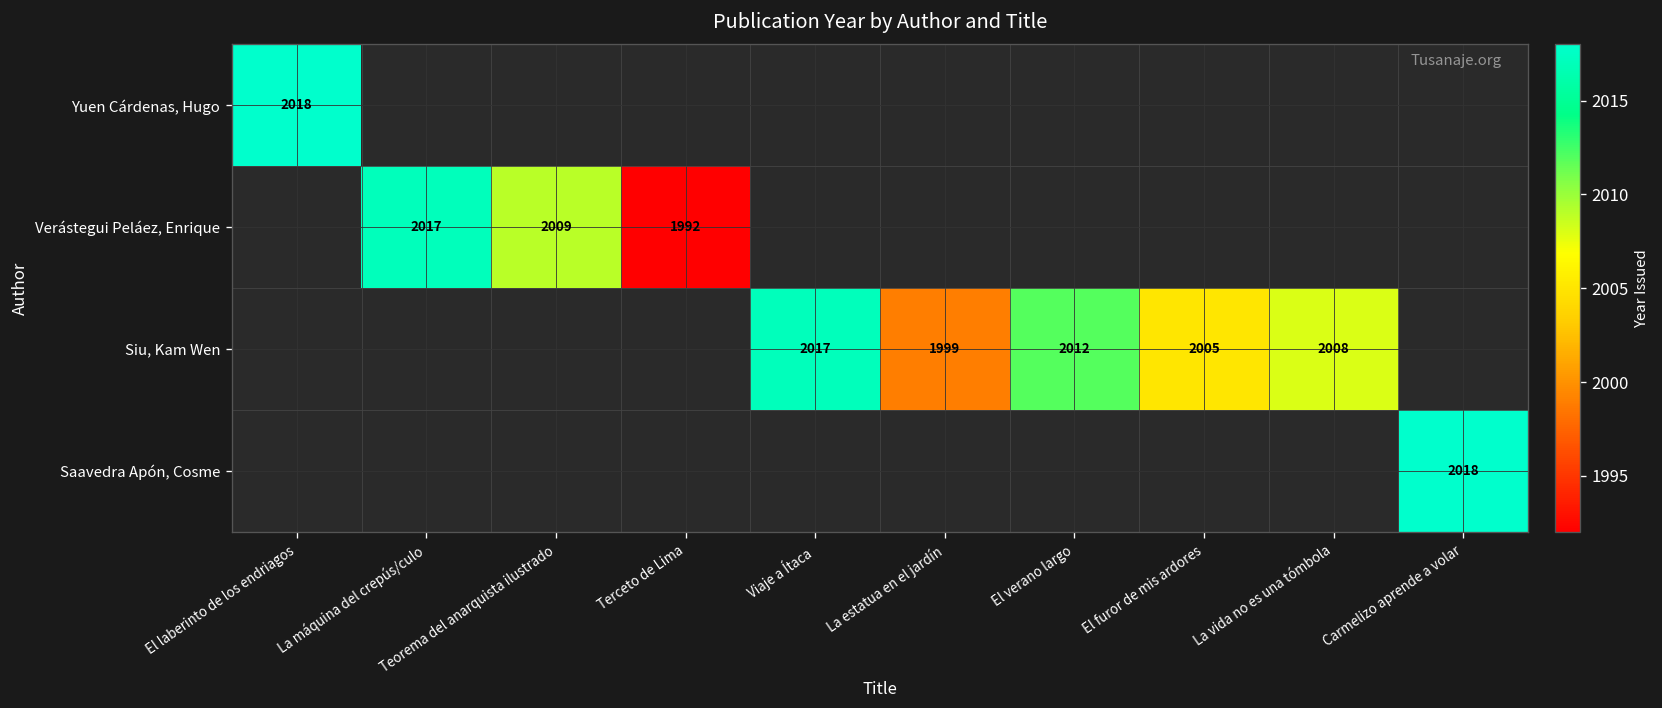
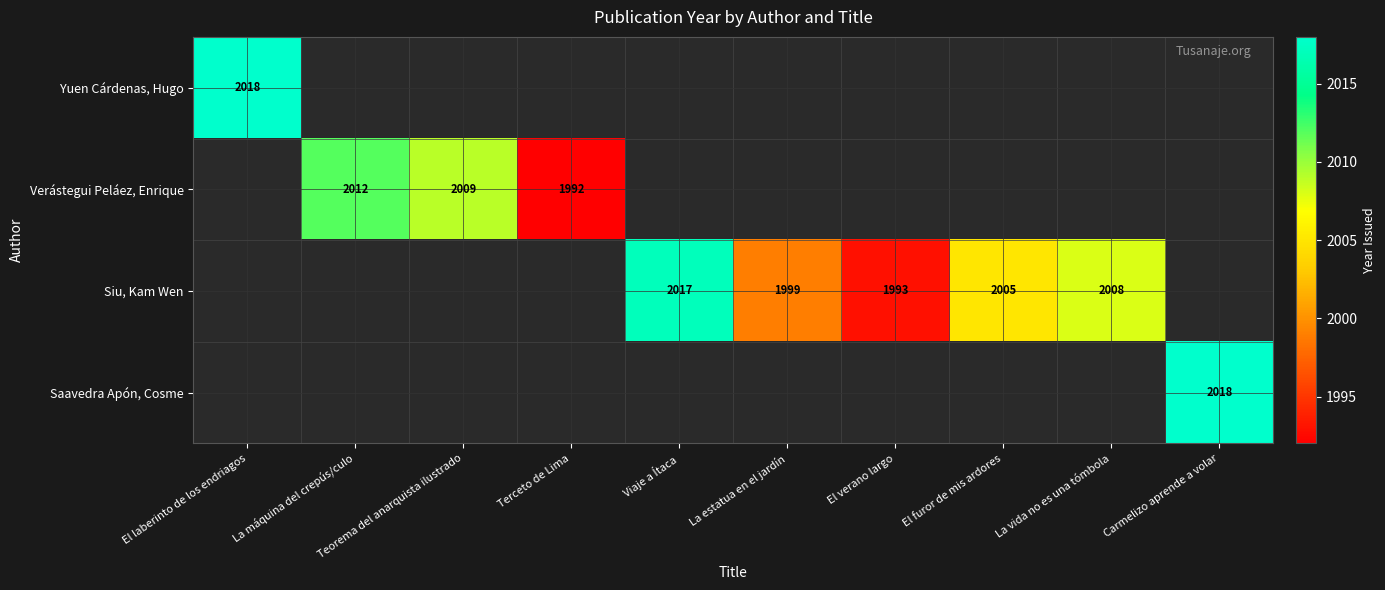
Verástegui Peláez, Enrique, La máquina del crepús/culo: 2017 -> 2012
Siu, Kam Wen, El verano largo: 2012 -> 1993
